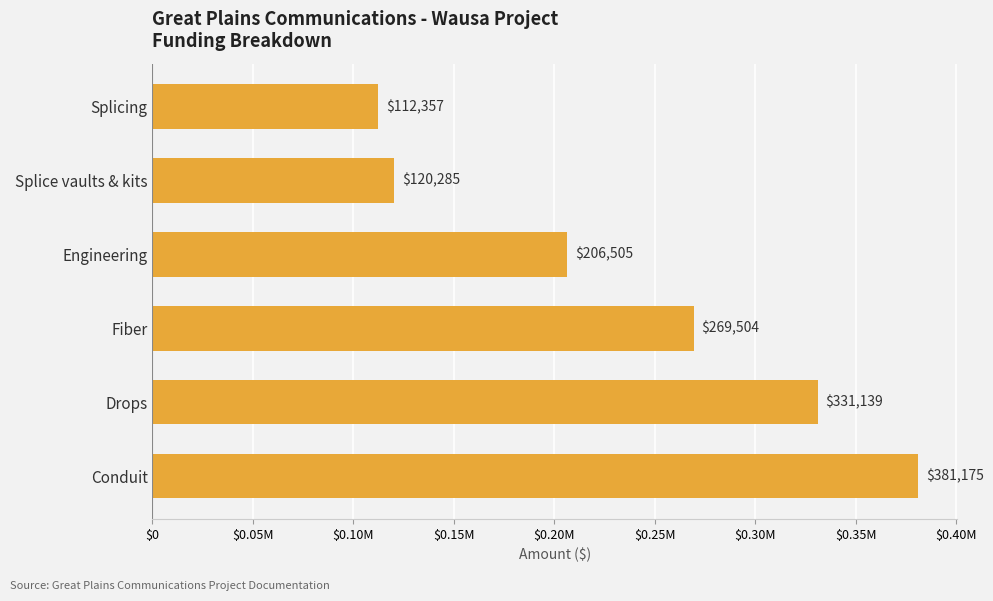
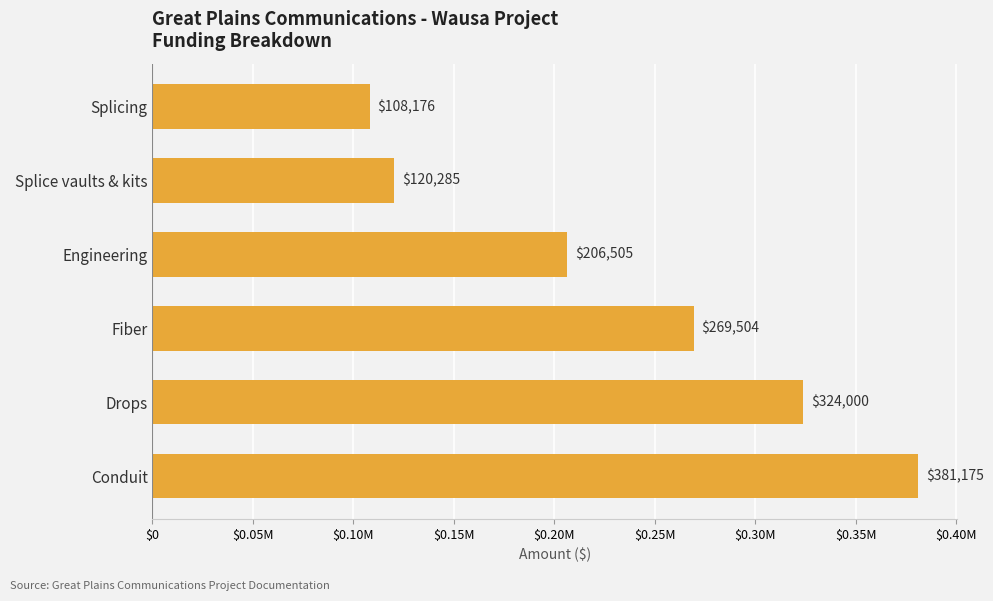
Splicing: $112,357 -> $108,176
Drops: $331,139 -> $324,000
